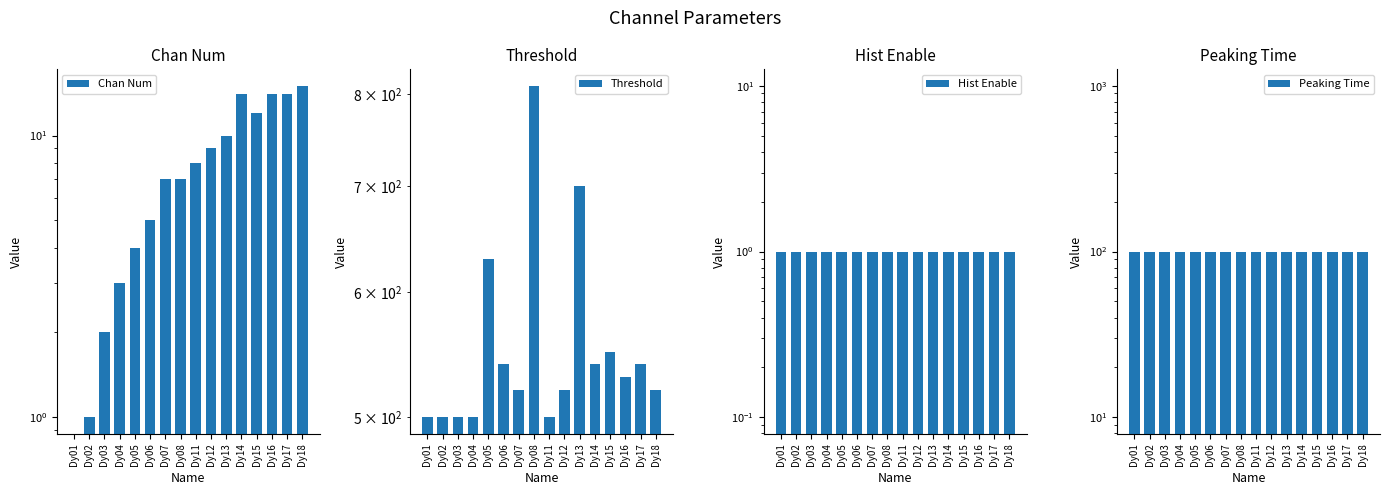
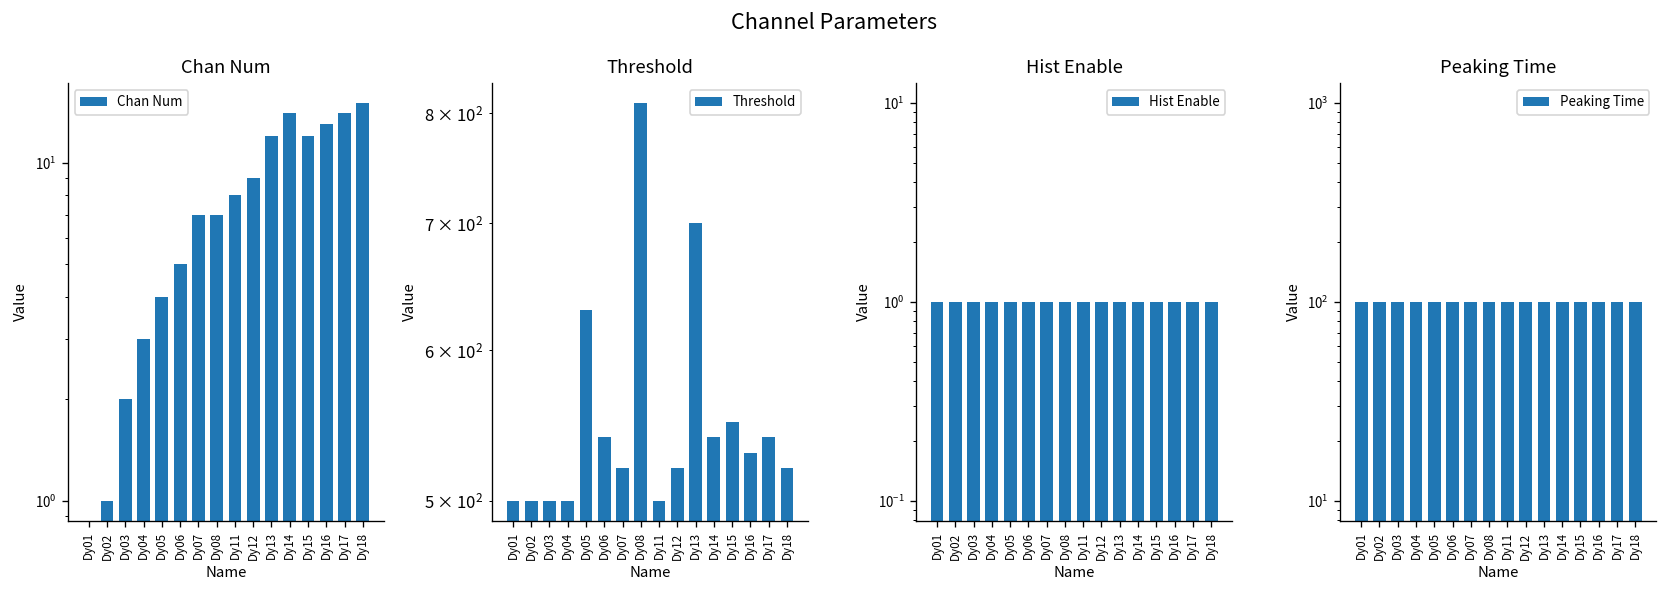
Chan Num, Dy13: 10 -> 12
Chan Num, Dy16: 14 -> 13
